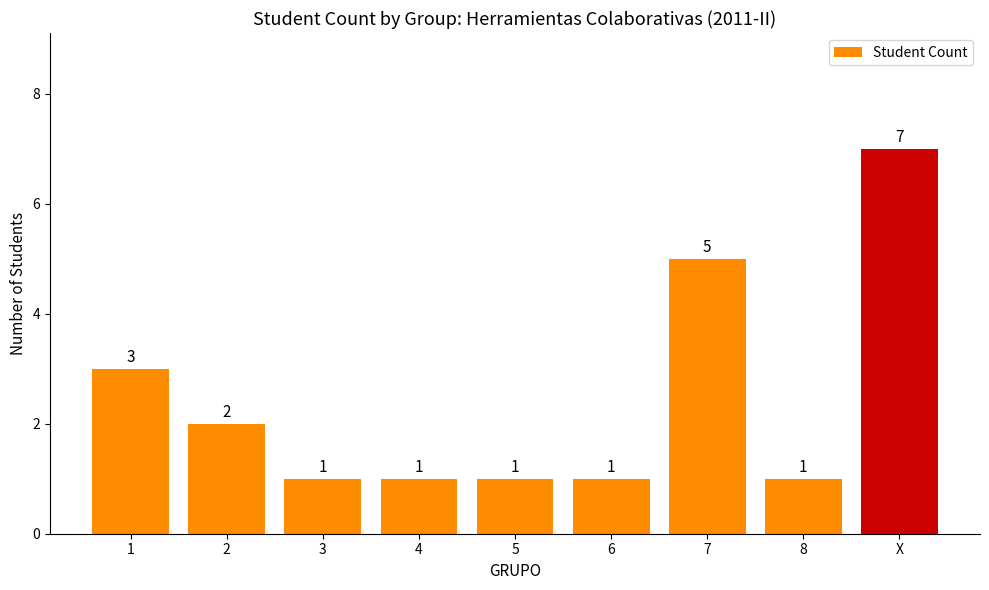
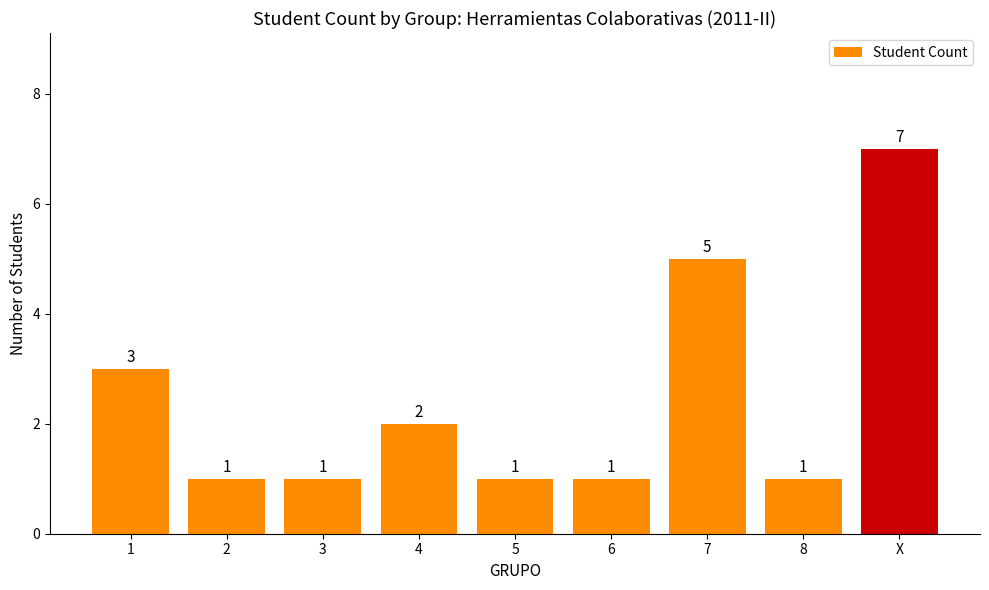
2: 2 -> 1
4: 1 -> 2
